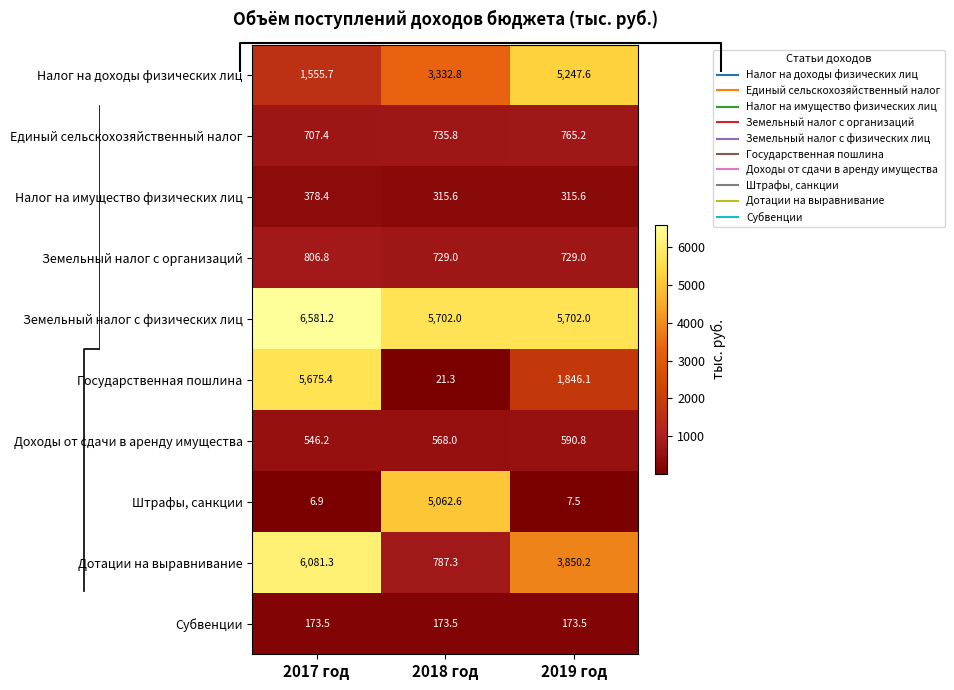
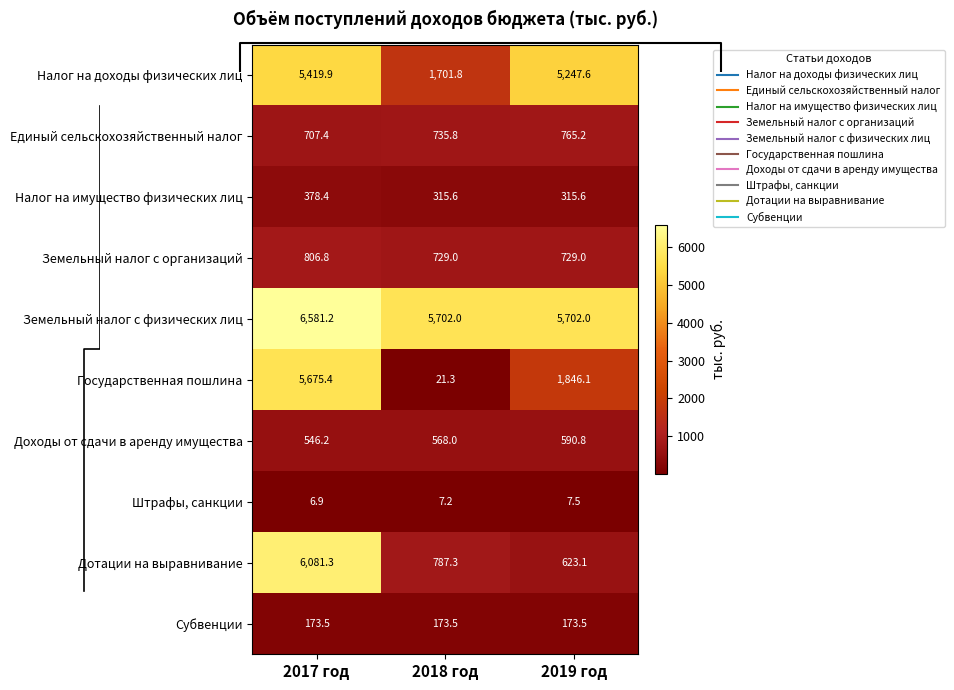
Объём поступлений доходов бюджета (тыс. руб.), Налог на доходы физических лиц, 2017 год: 1,555.7 -> 5,419.9
Объём поступлений доходов бюджета (тыс. руб.), Налог на доходы физических лиц, 2018 год: 3,332.8 -> 1,701.8
Объём поступлений доходов бюджета (тыс. руб.), Штрафы, санкции, 2018 год: 5,062.6 -> 7.2
Объём поступлений доходов бюджета (тыс. руб.), Дотации на выравнивание, 2019 год: 3,850.2 -> 623.1
